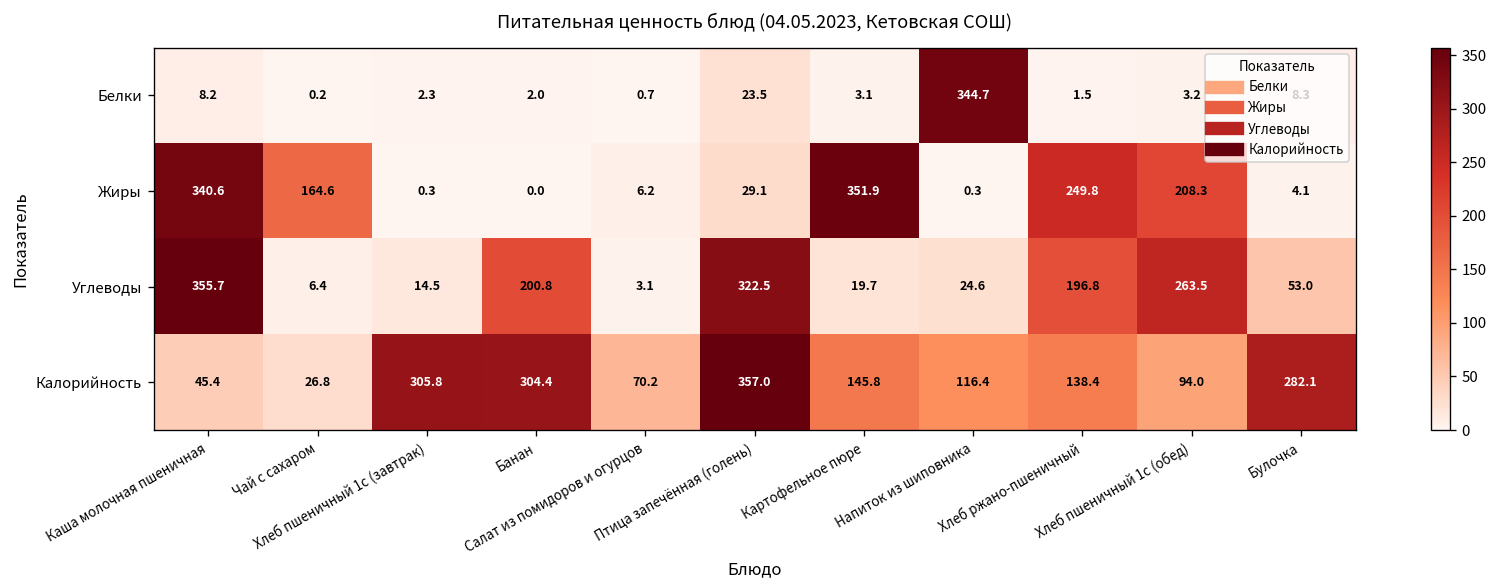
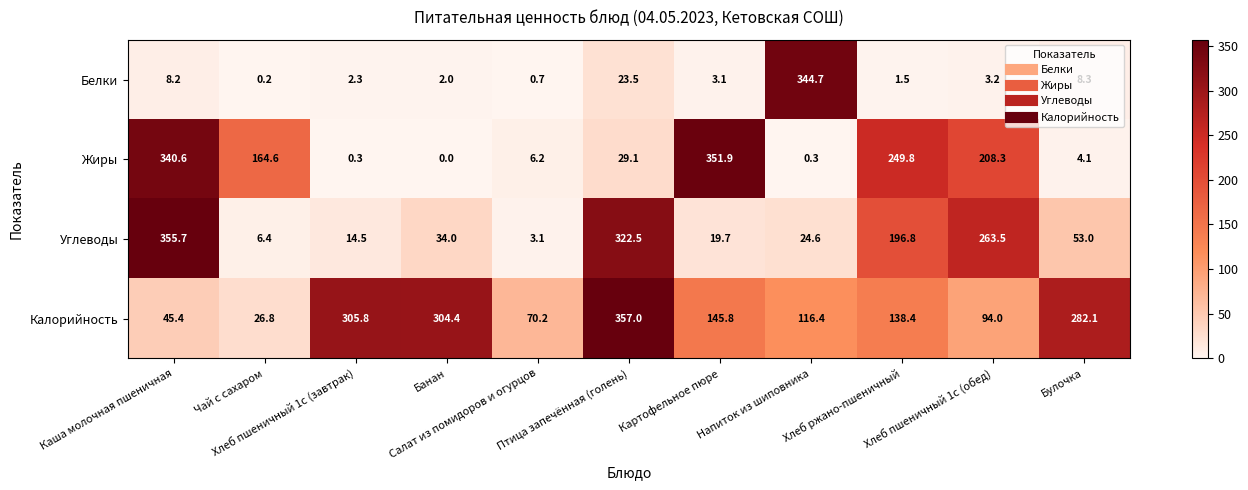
Углеводы, Банан: 200.8 -> 34.0
